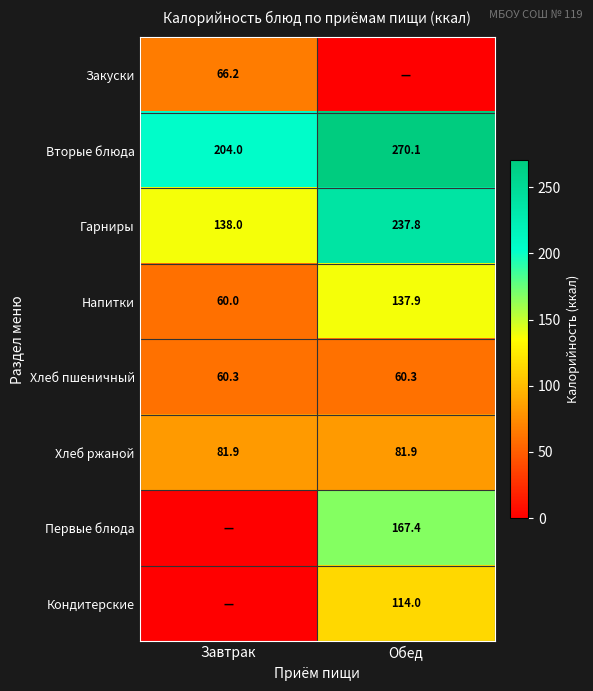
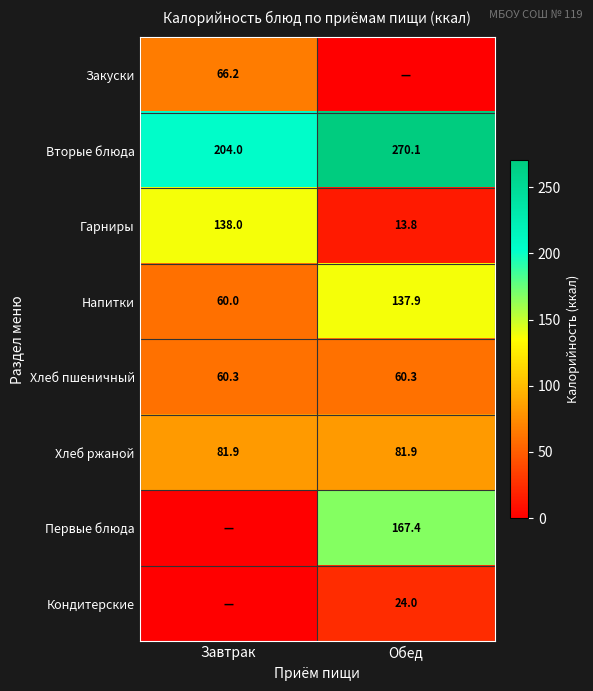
Гарниры, Обед: 237.8 -> 13.8
Кондитерские, Обед: 114.0 -> 24.0
